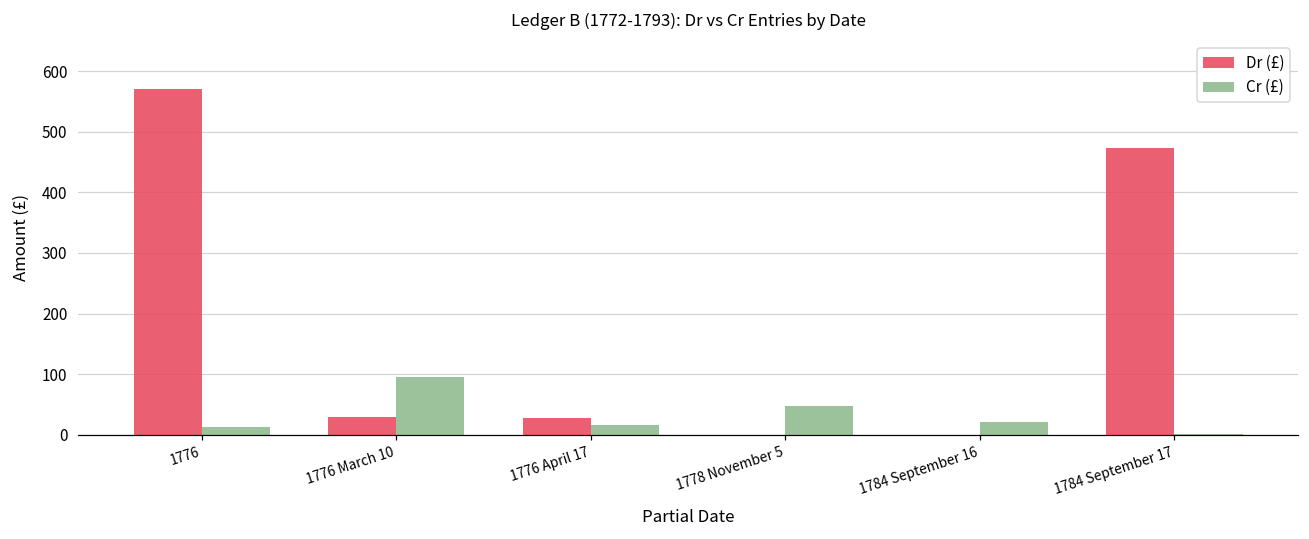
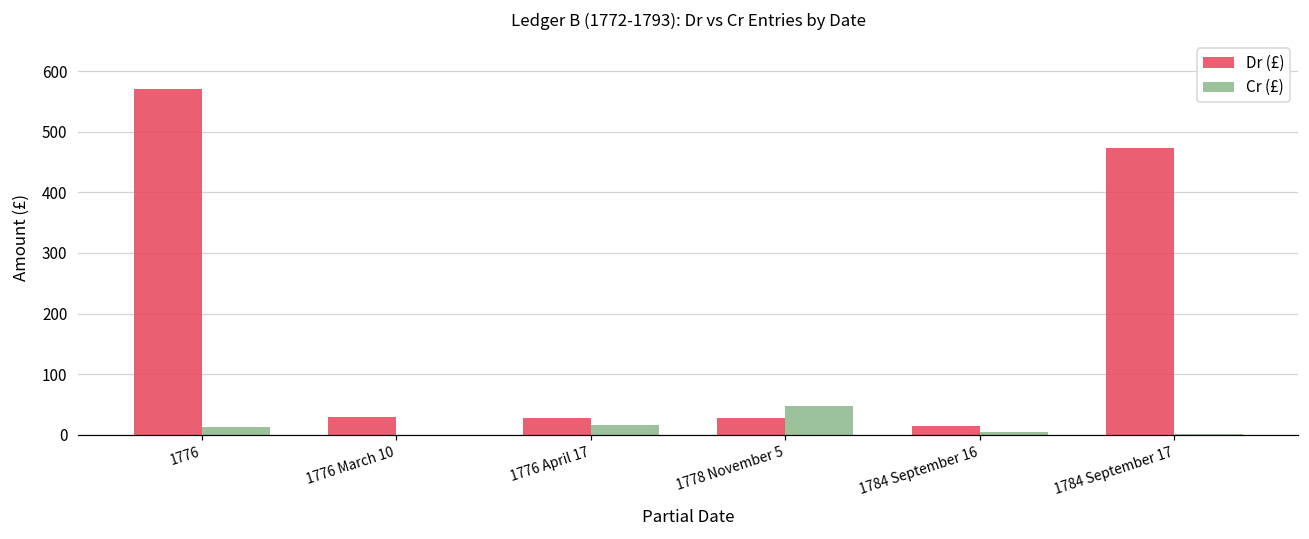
Cr (£), 1776 March 10: 100 -> 0
Dr (£), 1778 November 5: 0 -> 30
Dr (£), 1784 September 16: 0 -> 20
Cr (£), 1784 September 16: 20 -> 0
